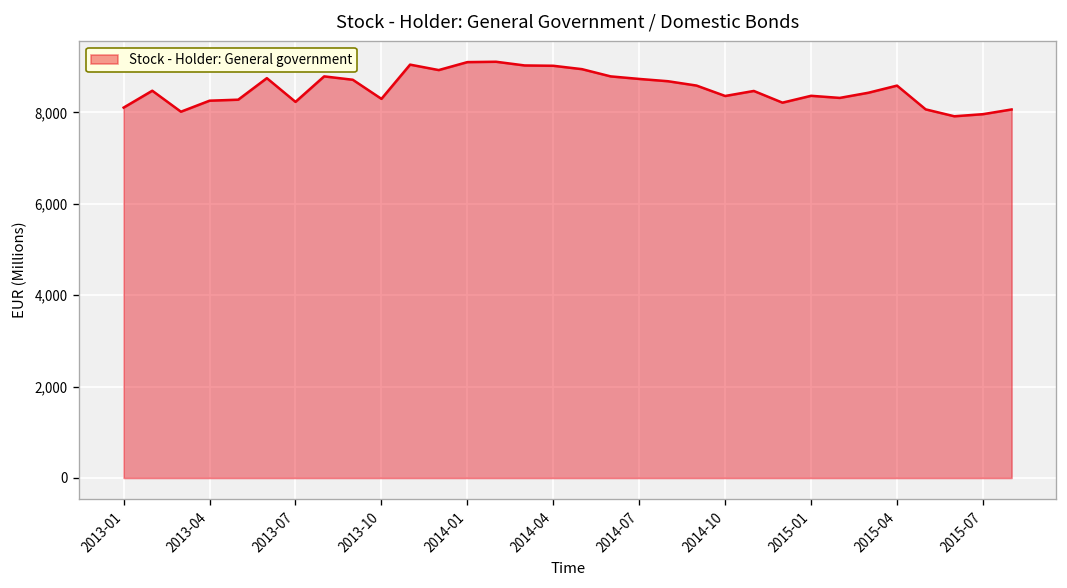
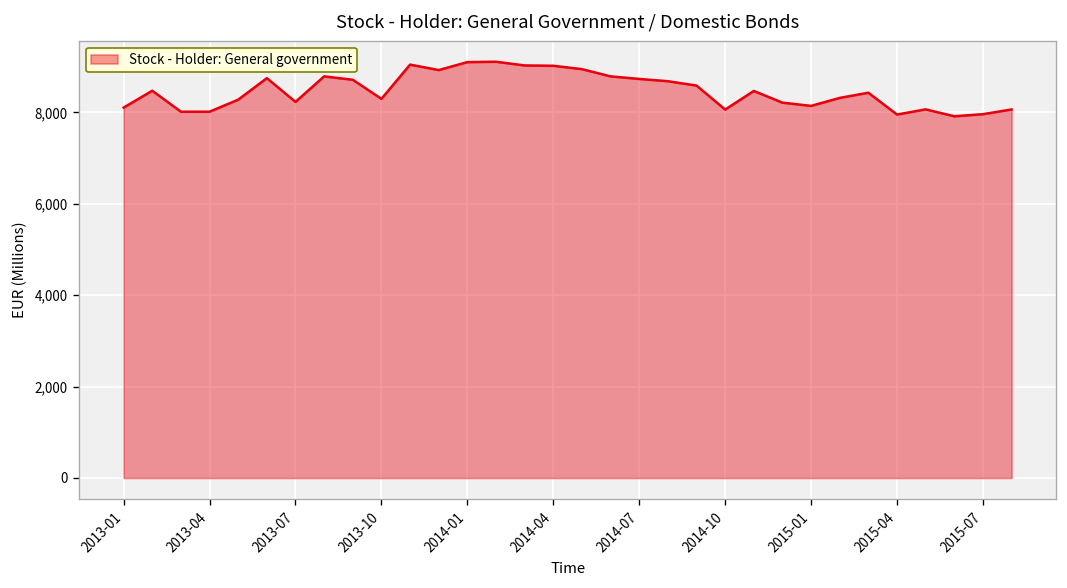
2013-04: 8,300 -> 8,000
2014-10: 8,400 -> 8,100
2015-01: 8,400 -> 8,100
2015-04: 8,600 -> 8,000
